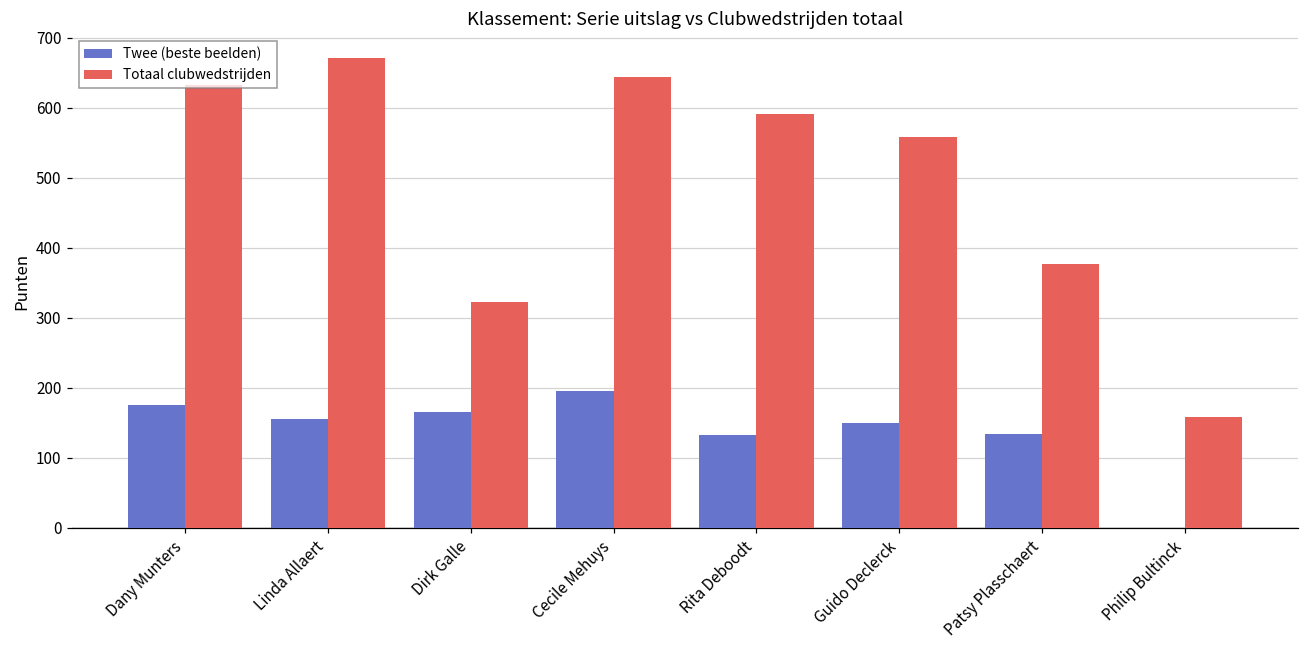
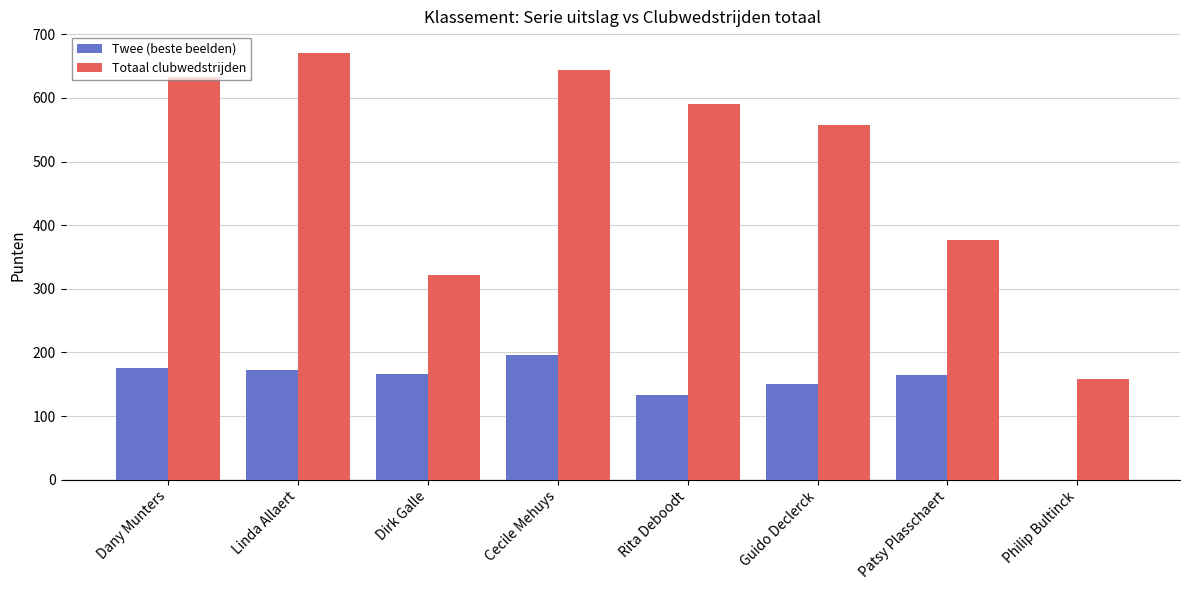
Twee (beste beelden), Linda Allaert: 160 -> 170
Twee (beste beelden), Patsy Plasschaert: 130 -> 160
